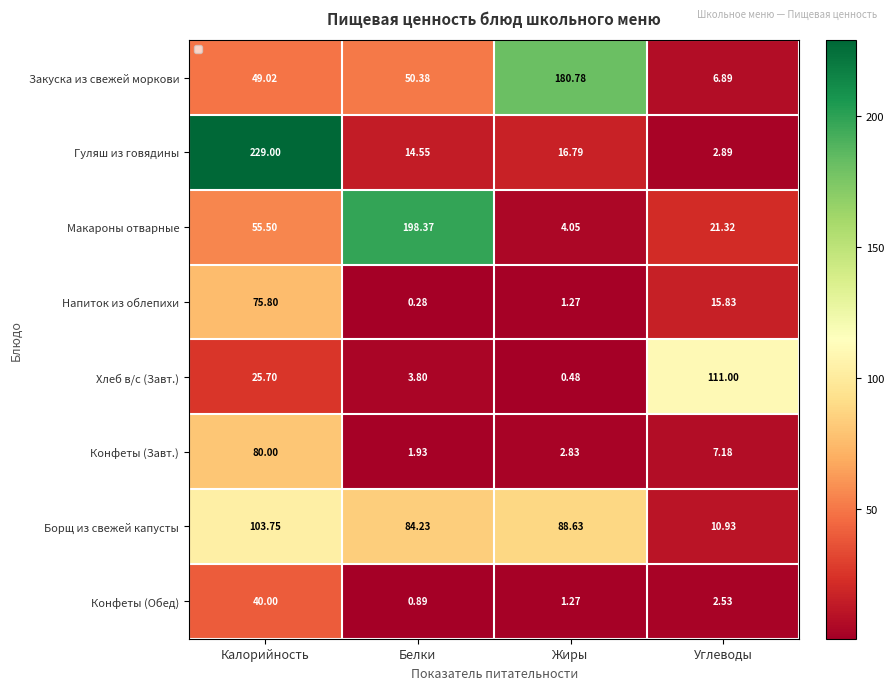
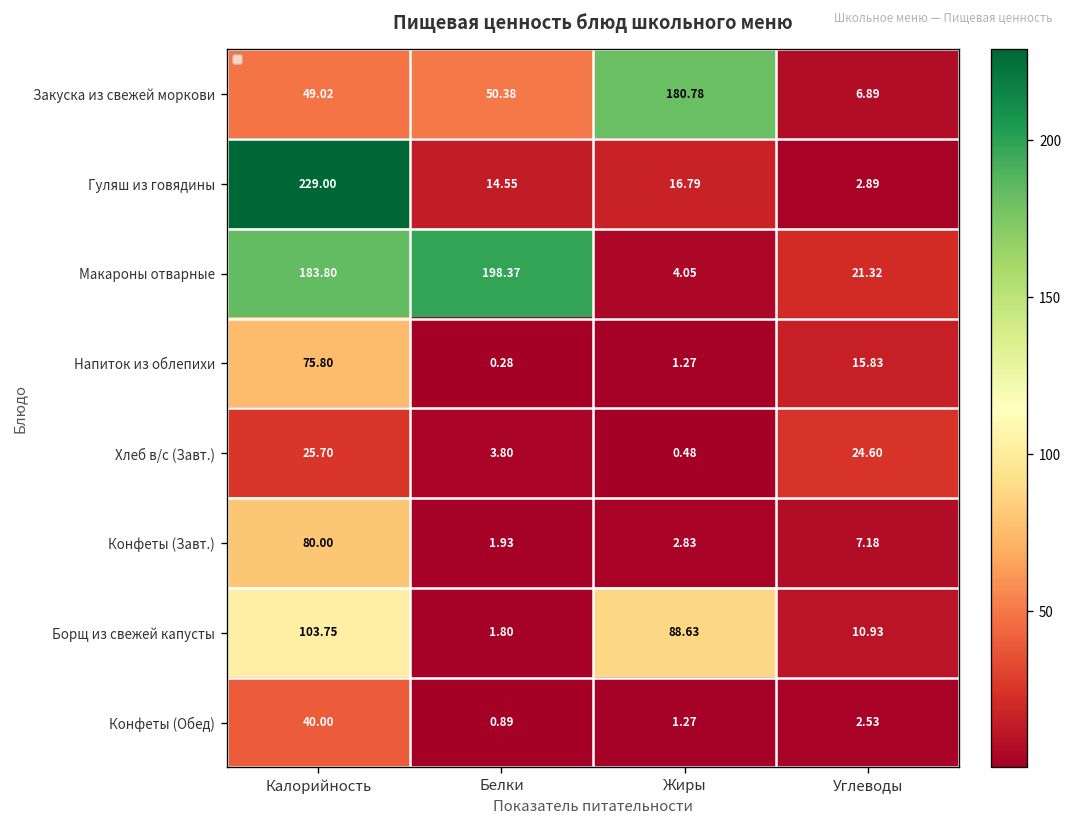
Макароны отварные, Калорийность: 55.50 -> 183.80
Хлеб в/с (Завт.), Углеводы: 111.00 -> 24.60
Борщ из свежей капусты, Белки: 84.23 -> 1.80
